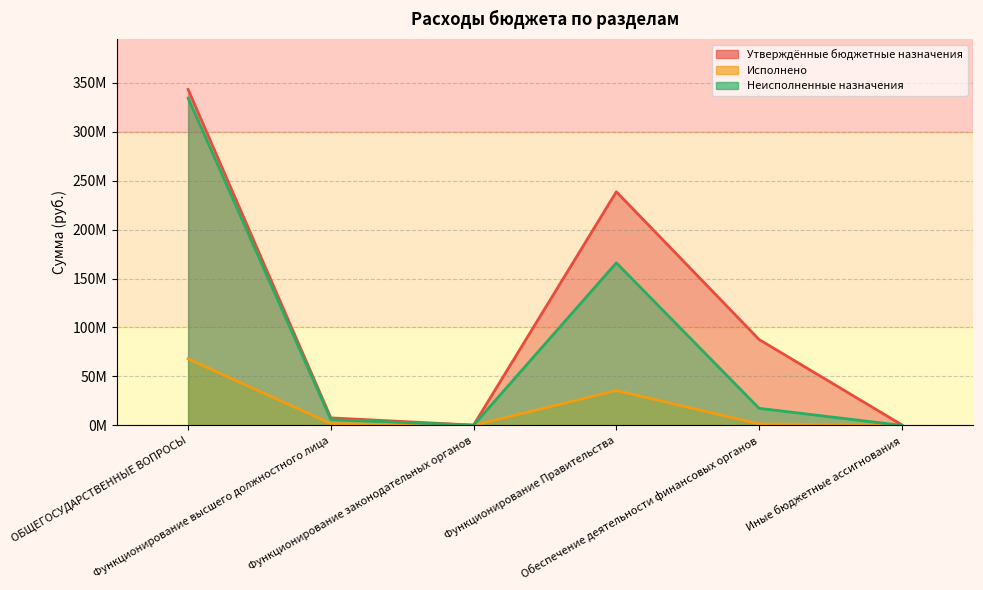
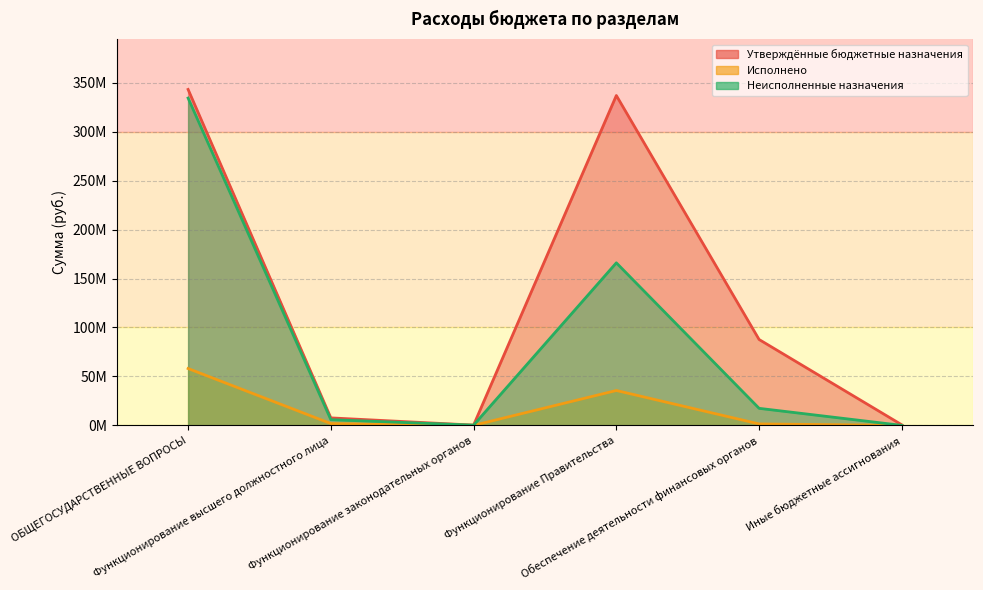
Исполнено, ОБЩЕГОСУДАРСТВЕННЫЕ ВОПРОСЫ: 70000000 -> 60000000
Утверждённые бюджетные назначения, Функционирование Правительства: 240000000 -> 340000000
